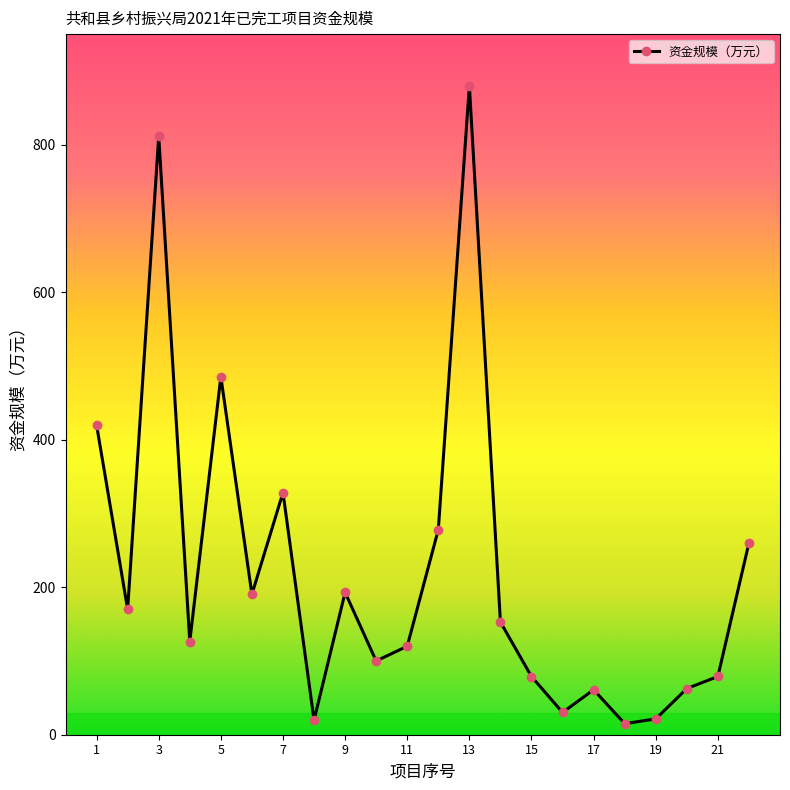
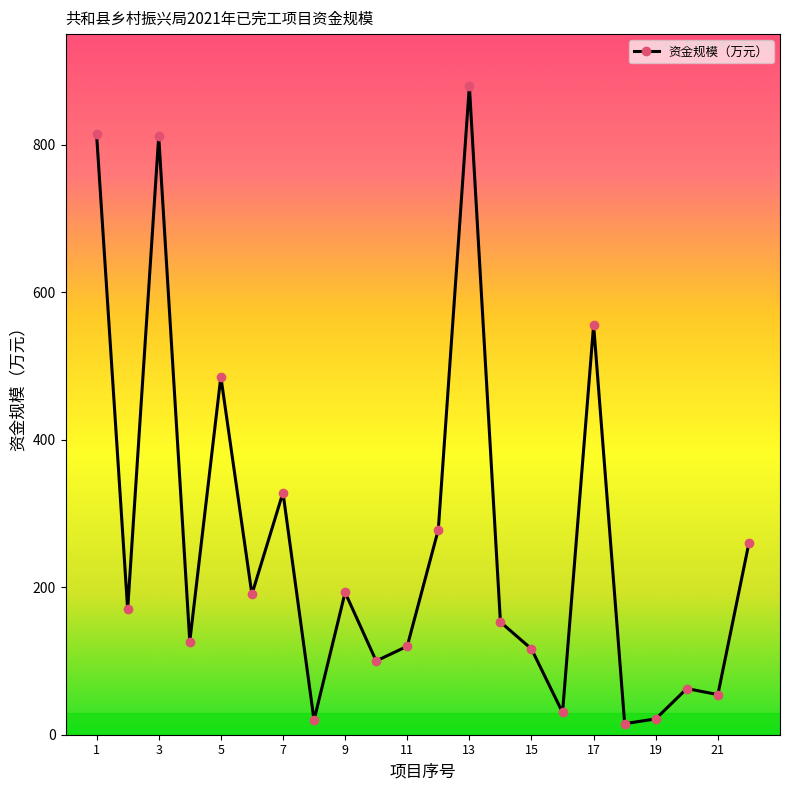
1: 420 -> 810
15: 80 -> 120
17: 60 -> 560
21: 80 -> 50
